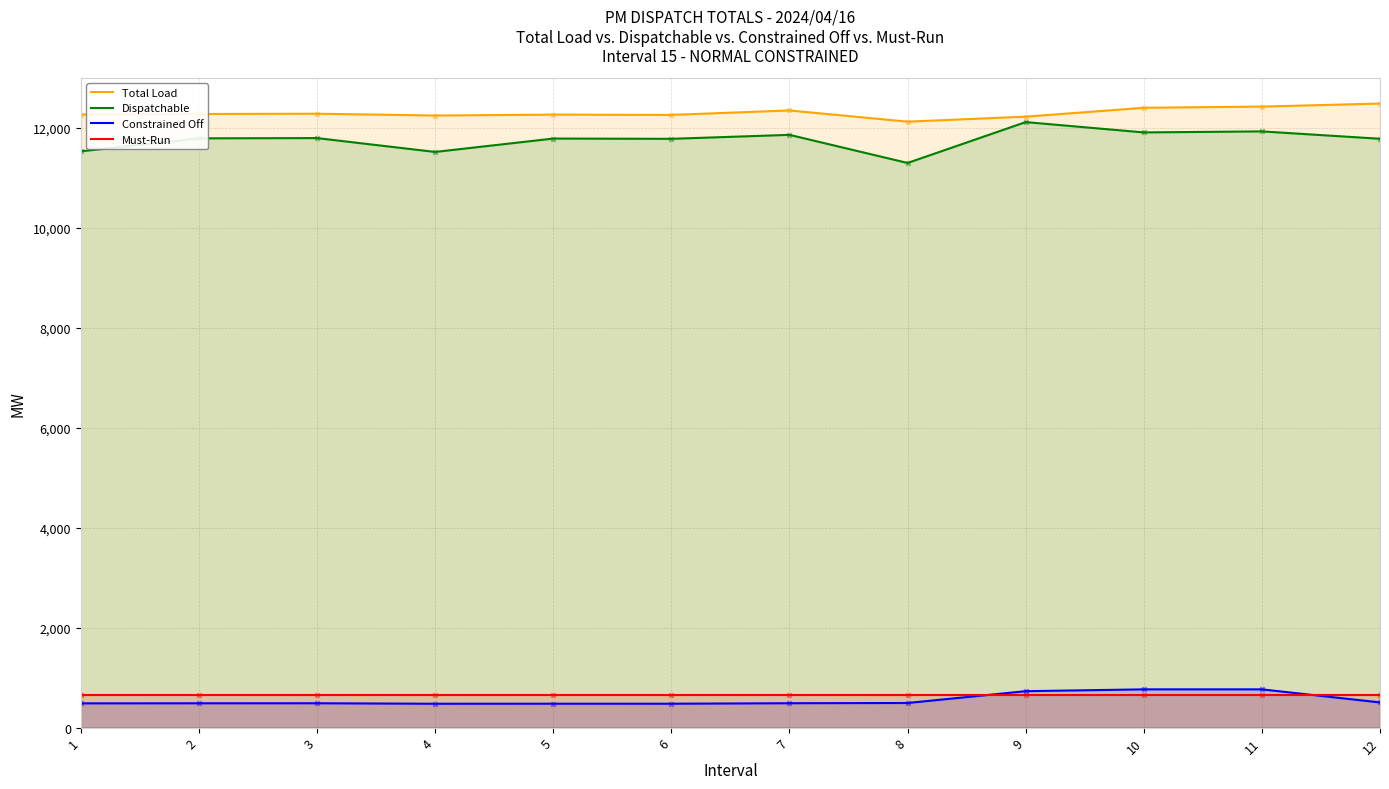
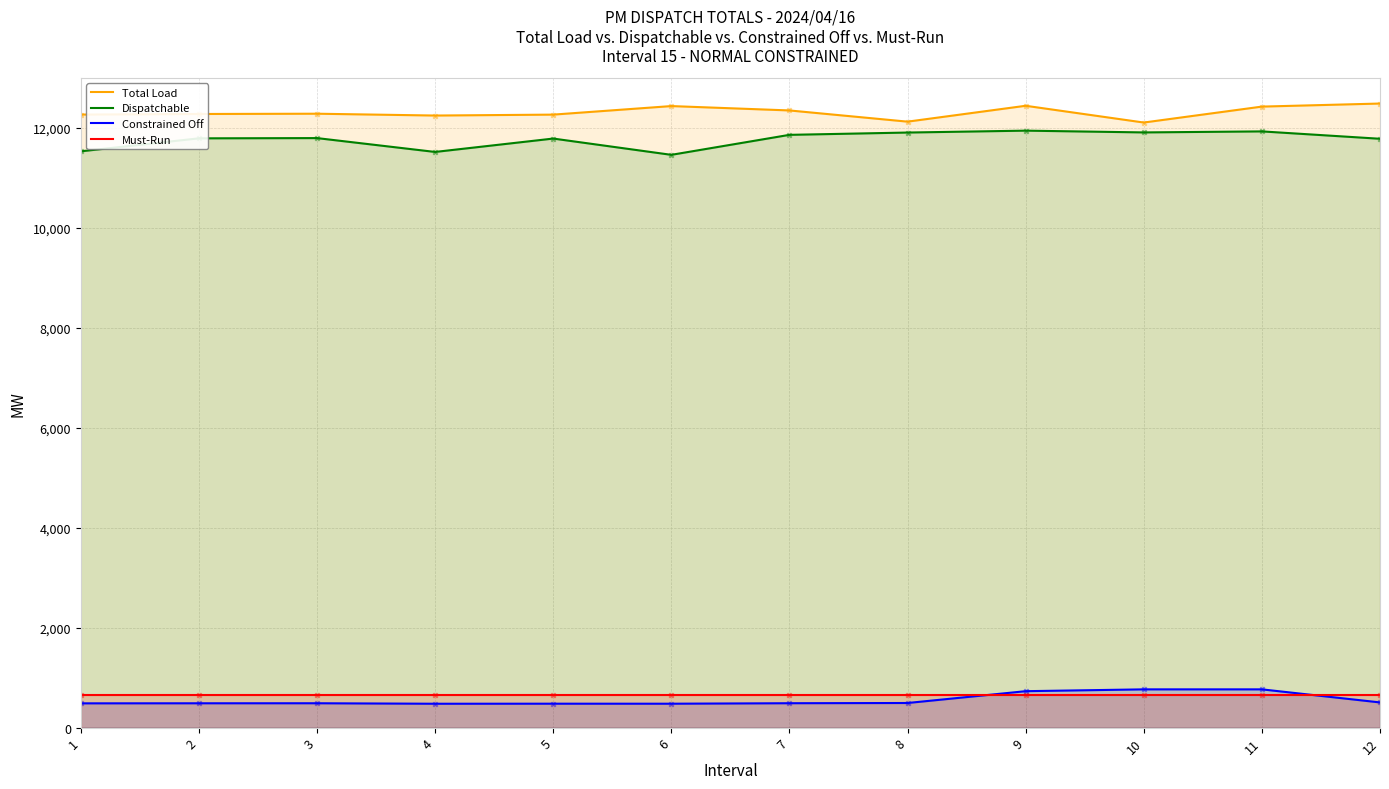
Total Load, 6: 12,300 -> 12,400
Dispatchable, 6: 11,800 -> 11,500
Dispatchable, 8: 11,300 -> 11,900
Total Load, 9: 12,200 -> 12,400
Dispatchable, 9: 12,100 -> 11,900
Total Load, 10: 12,400 -> 12,100
